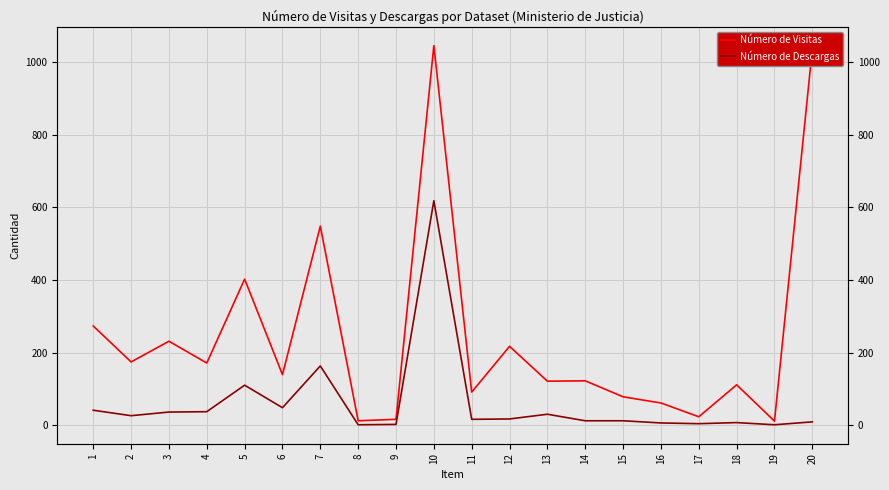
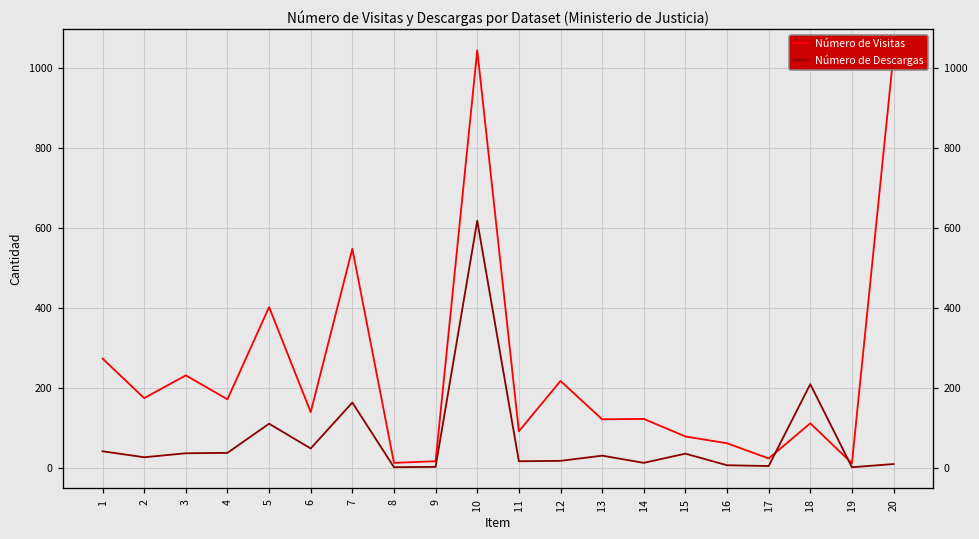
Número de Descargas, 15: 10 -> 40
Número de Descargas, 18: 10 -> 210
